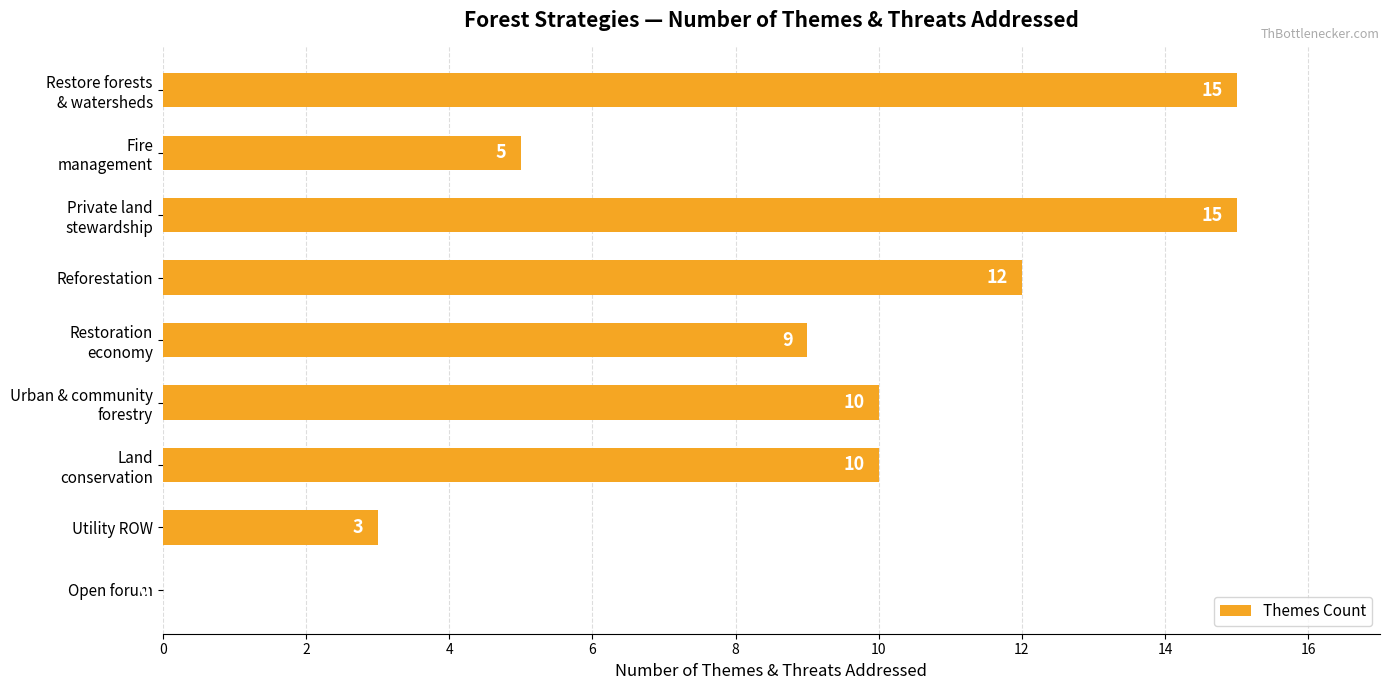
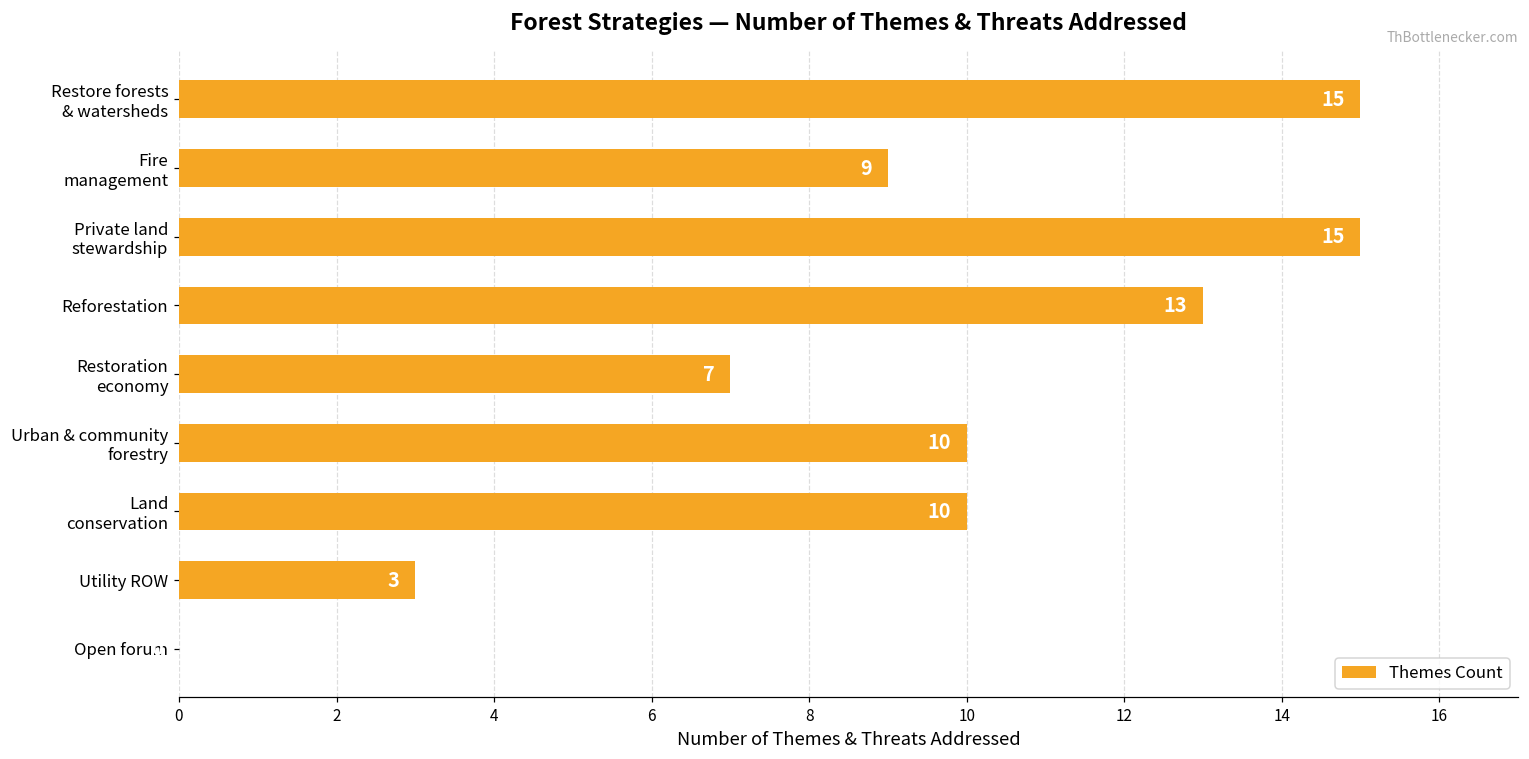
Fire management: 5 -> 9
Reforestation: 12 -> 13
Restoration economy: 9 -> 7
